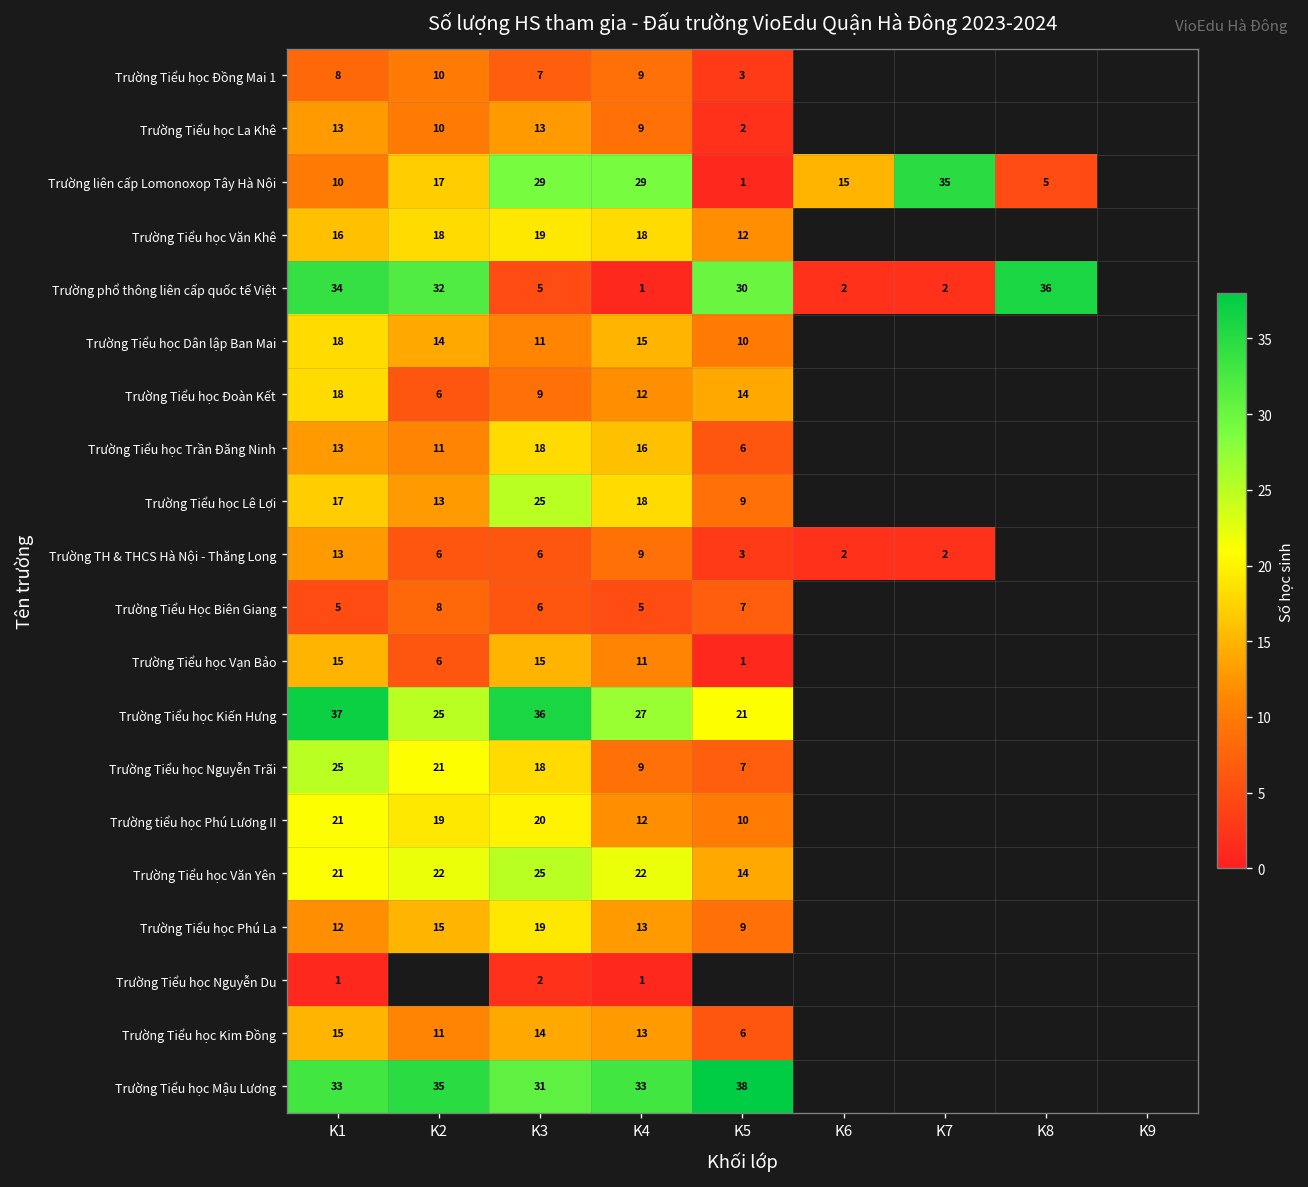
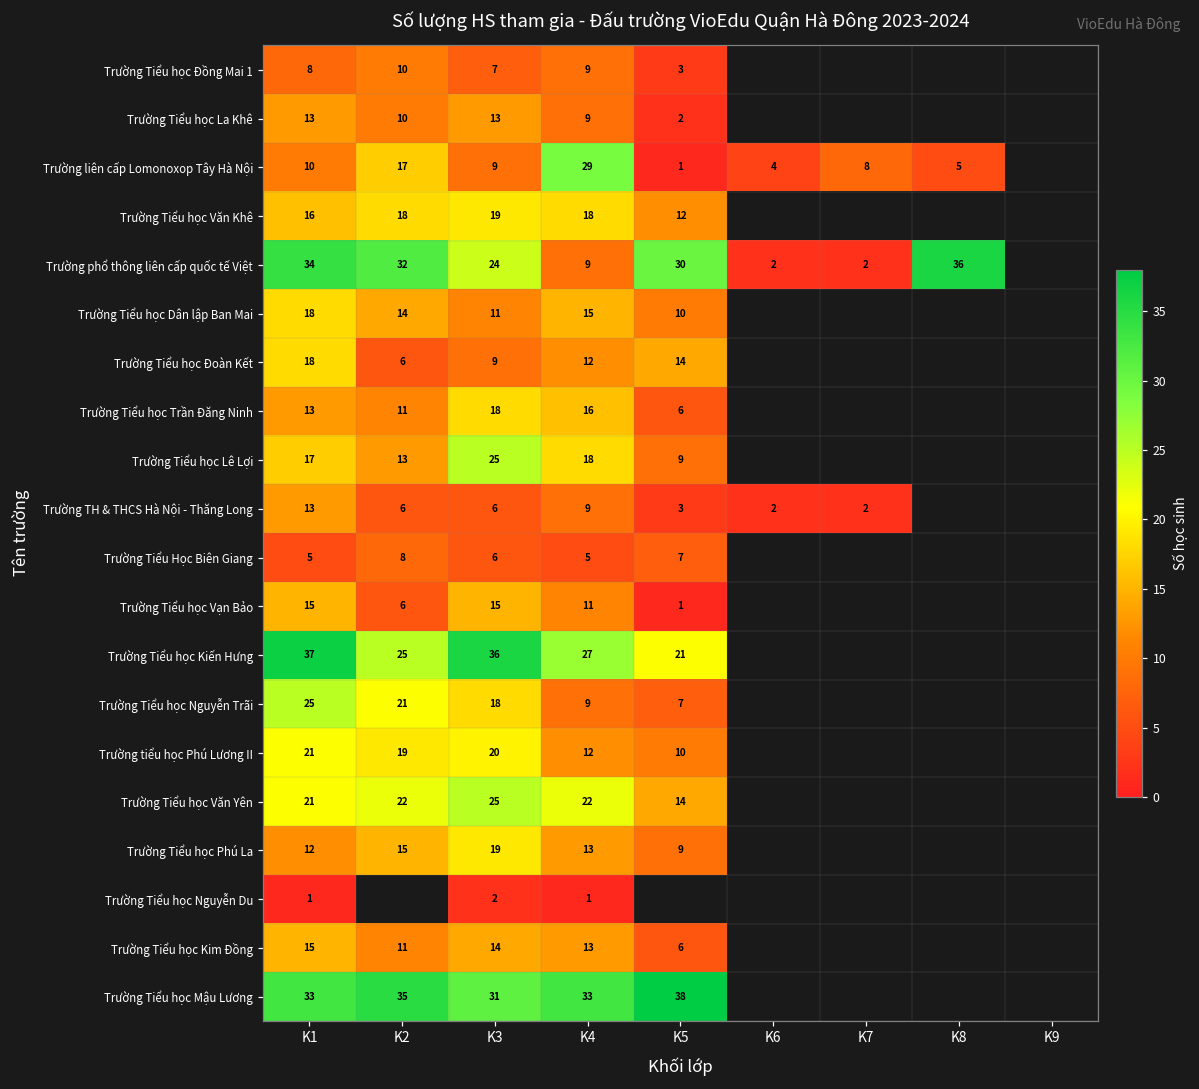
Trường liên cấp Lomonoxop Tây Hà Nội, K3: 29 -> 9
Trường liên cấp Lomonoxop Tây Hà Nội, K6: 15 -> 4
Trường liên cấp Lomonoxop Tây Hà Nội, K7: 35 -> 8
Trường phổ thông liên cấp quốc tế Việt, K3: 5 -> 24
Trường phổ thông liên cấp quốc tế Việt, K4: 1 -> 9
